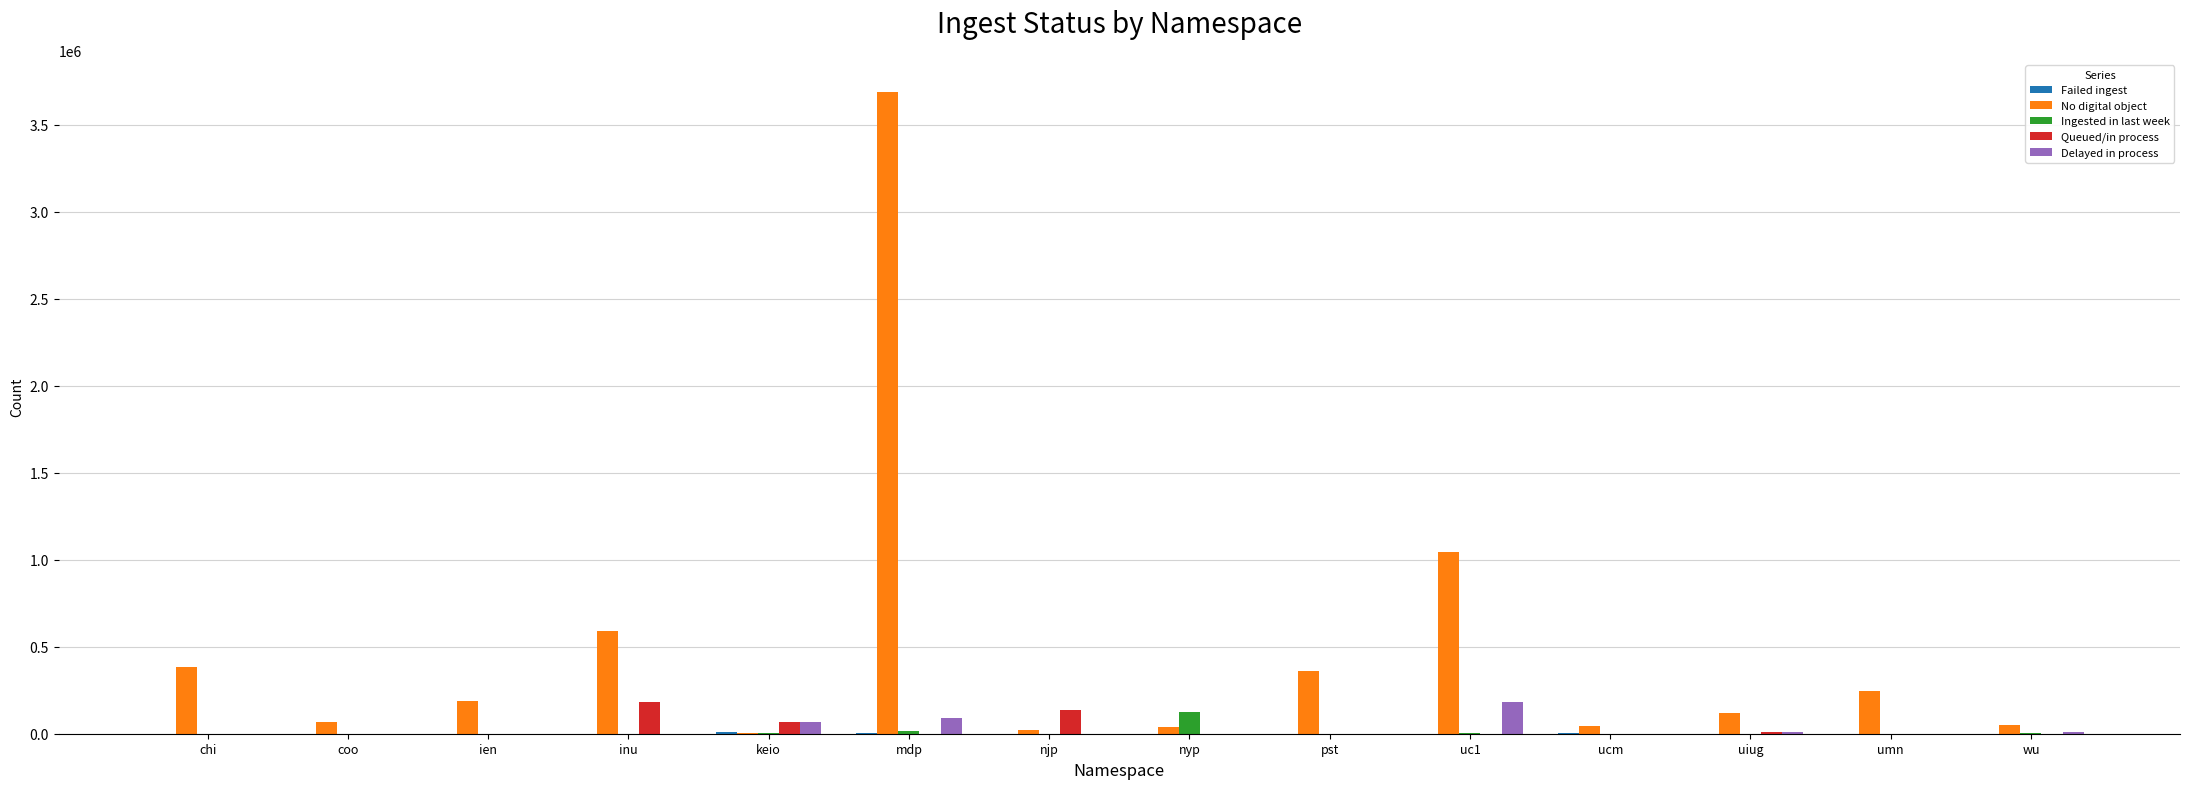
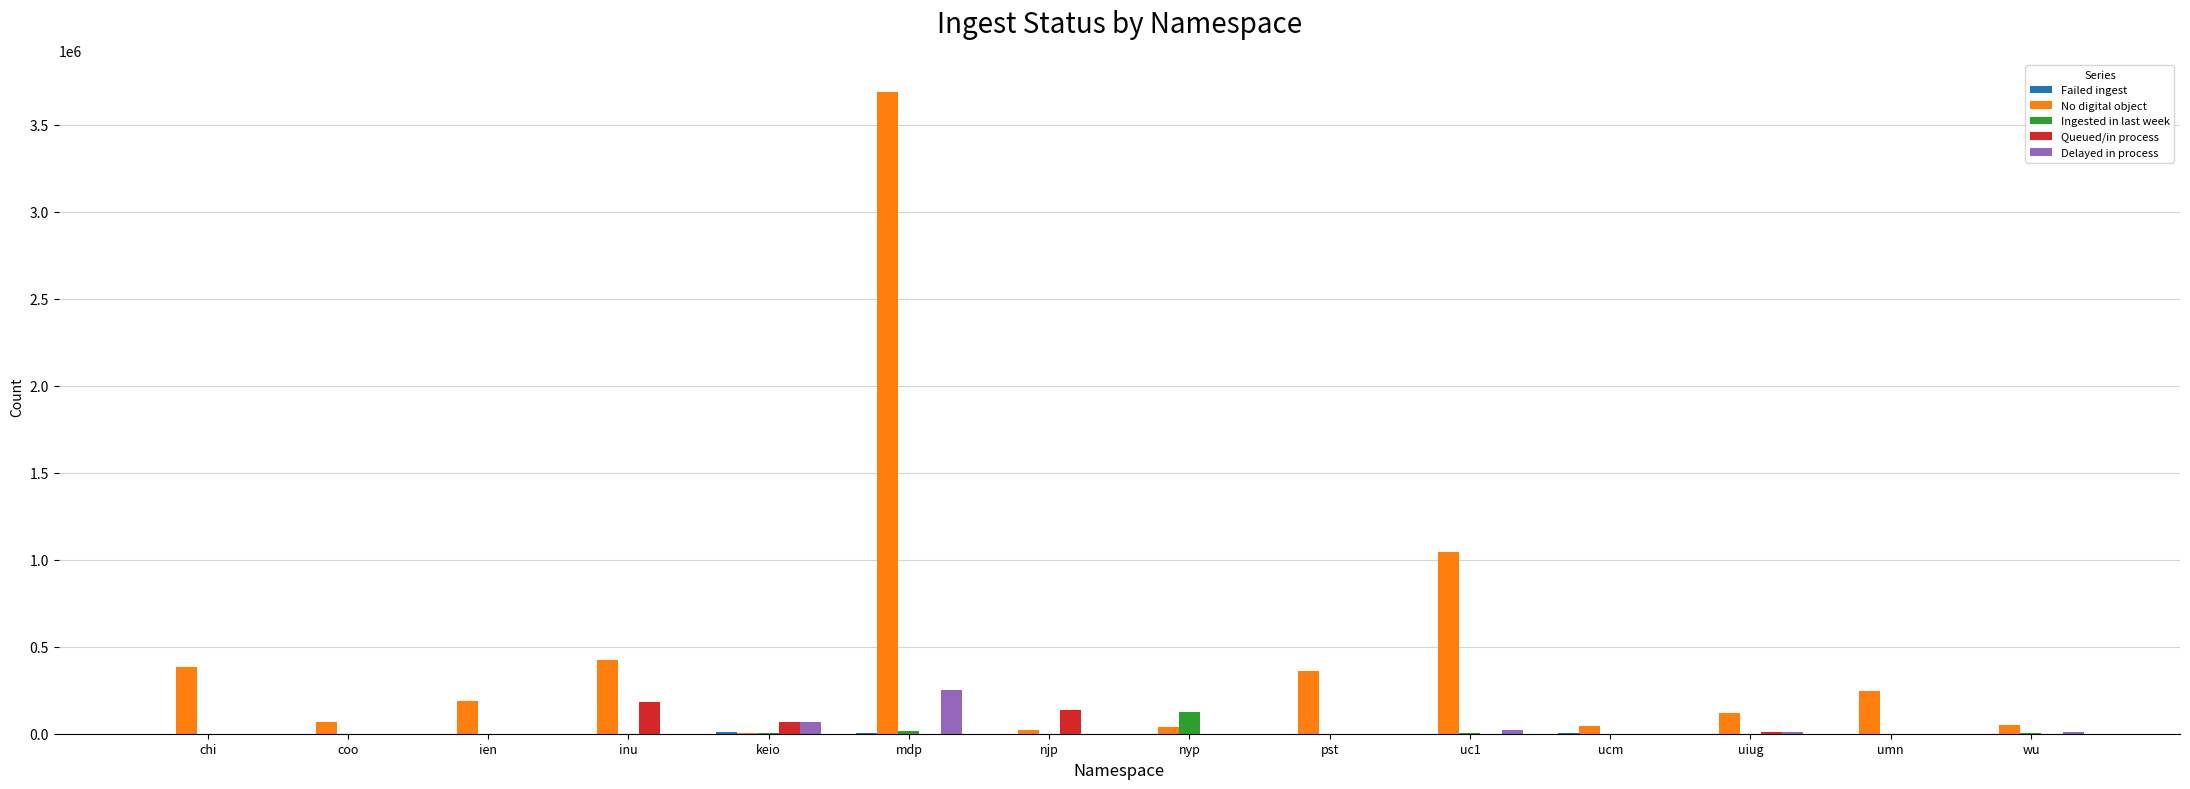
No digital object, inu: 590000 -> 430000
Delayed in process, mdp: 90000 -> 250000
Delayed in process, uc1: 180000 -> 20000
